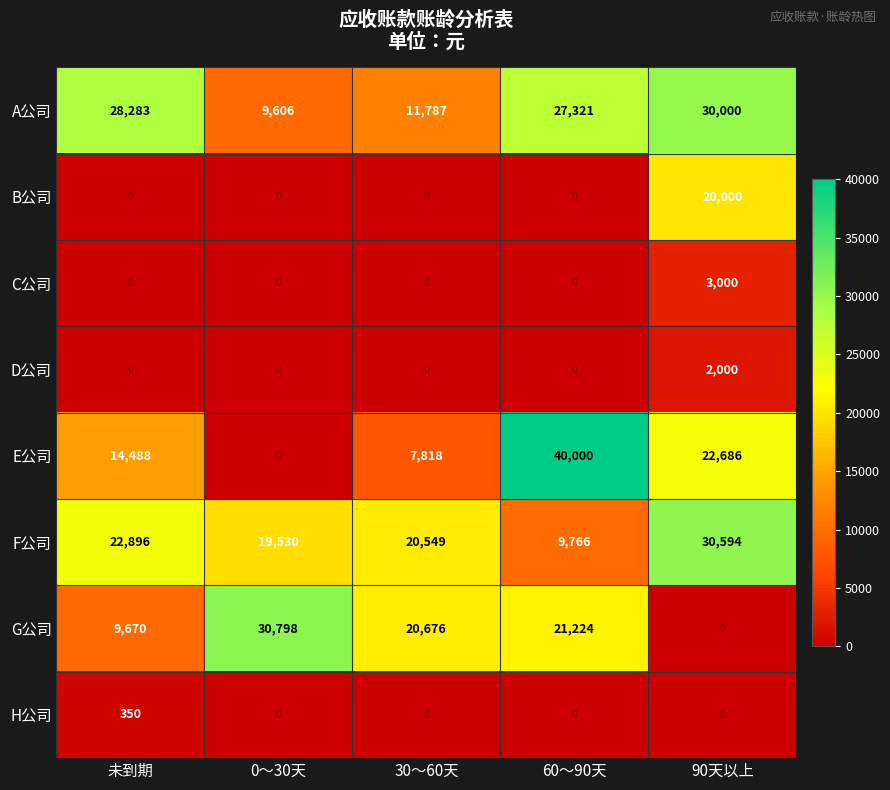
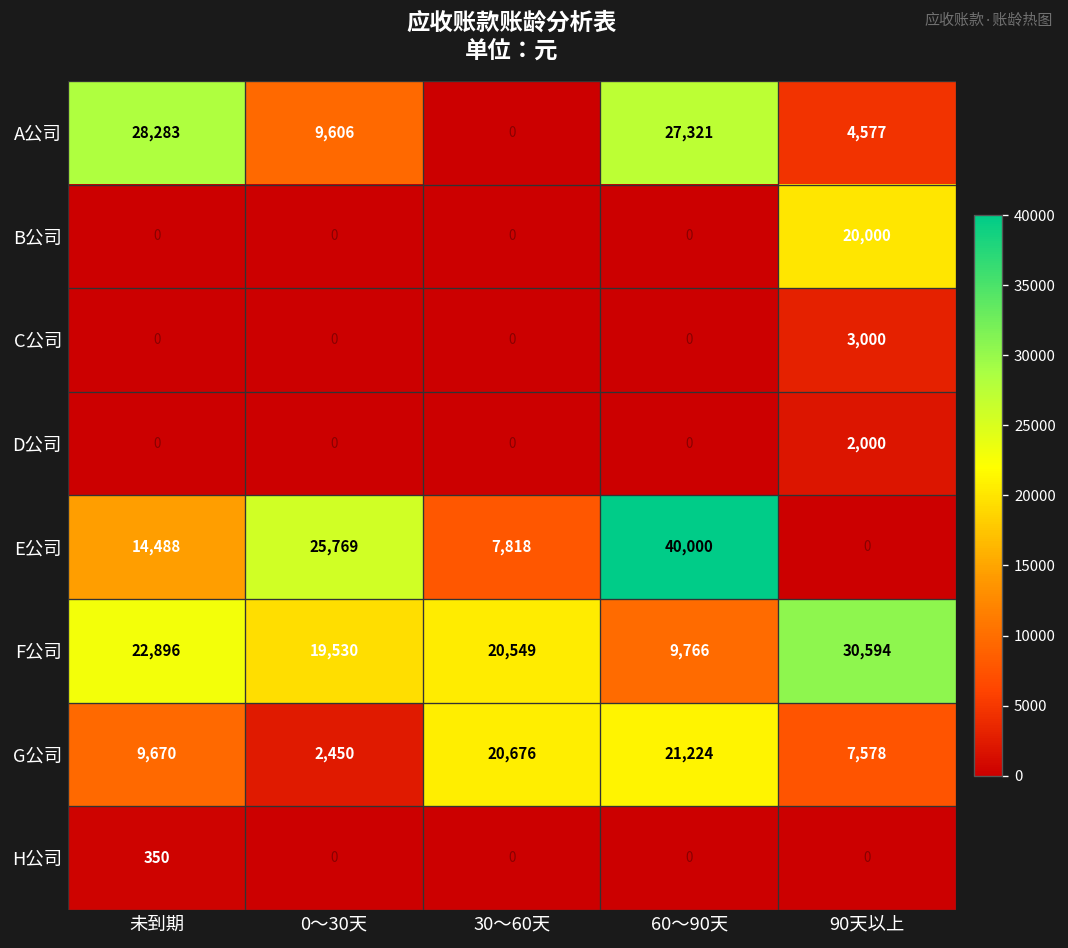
A公司, 30～60天: 11,787 -> 0
A公司, 90天以上: 30,000 -> 4,577
E公司, 0～30天: 0 -> 25,769
E公司, 90天以上: 22,686 -> 0
G公司, 0～30天: 30,798 -> 2,450
G公司, 90天以上: 0 -> 7,578
